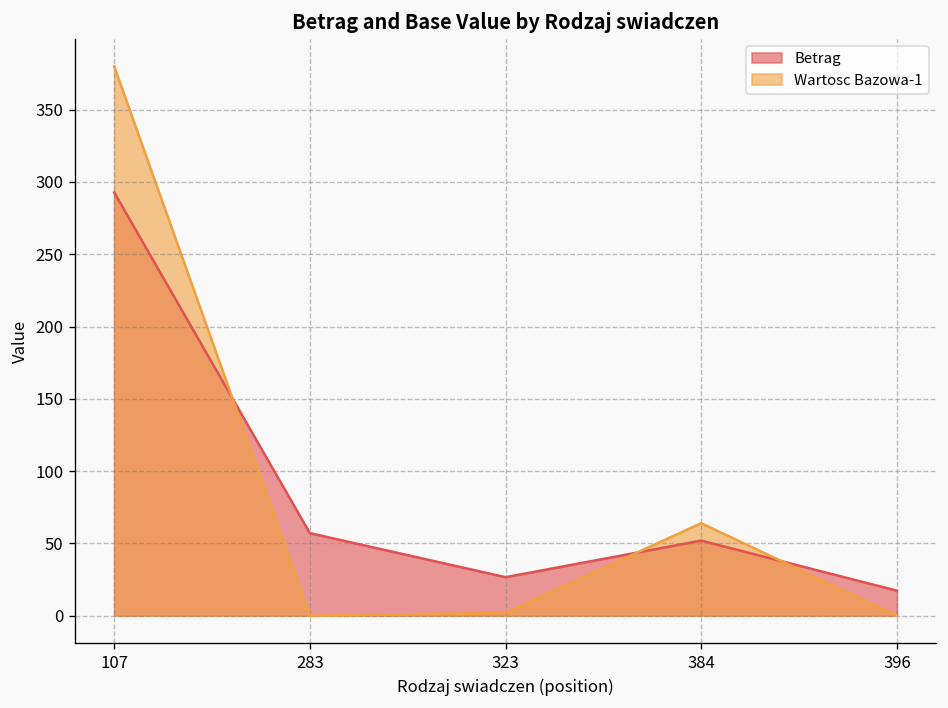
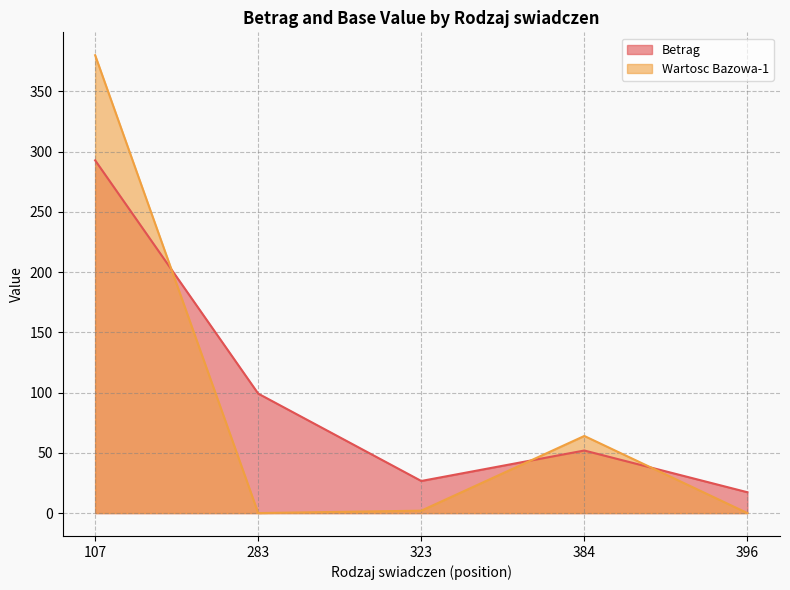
Betrag, 283: 57 -> 99
